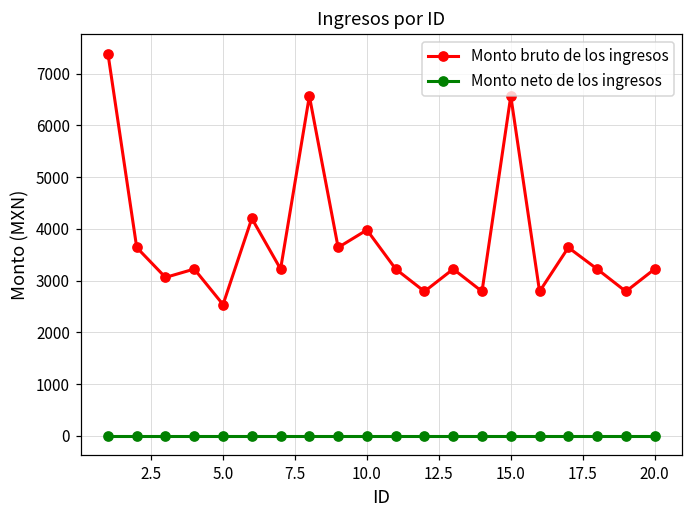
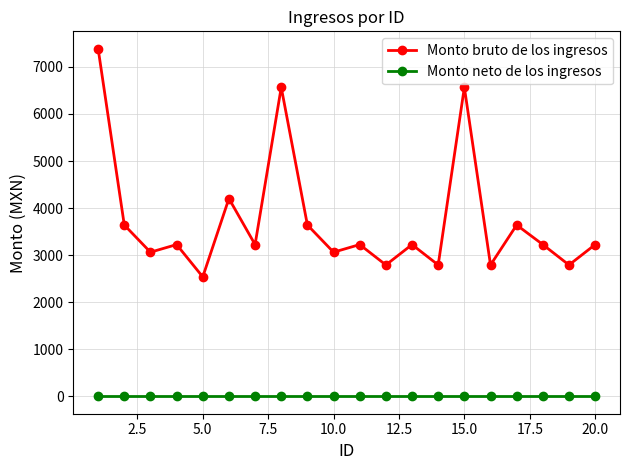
Monto bruto de los ingresos, 10.0: 4000 -> 3100
